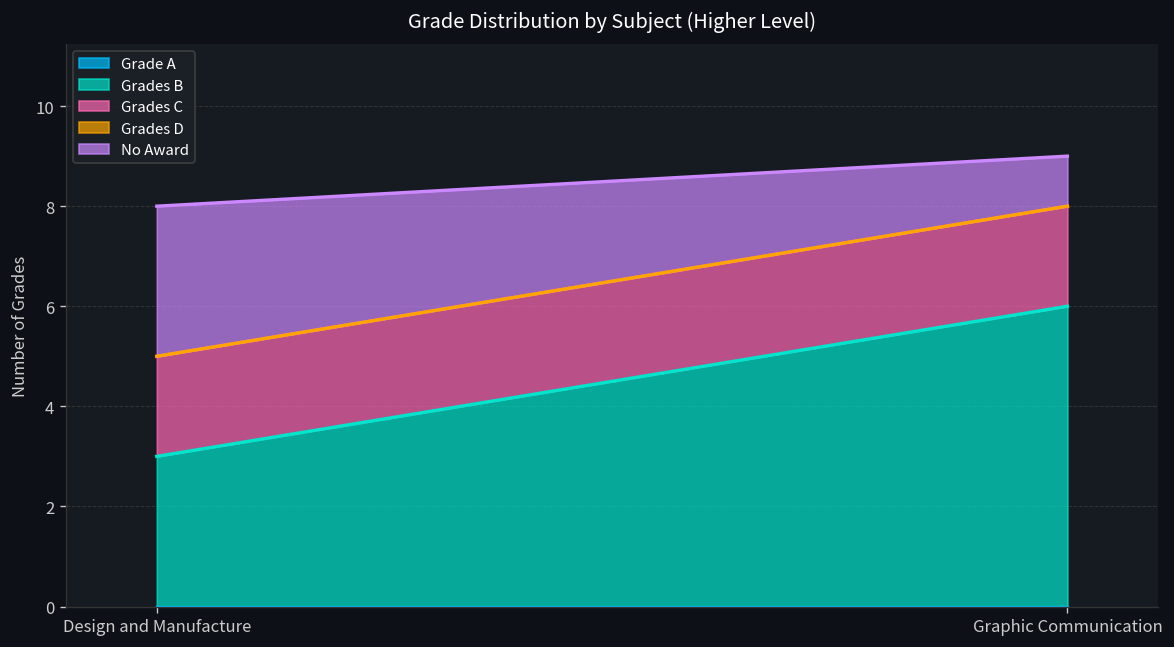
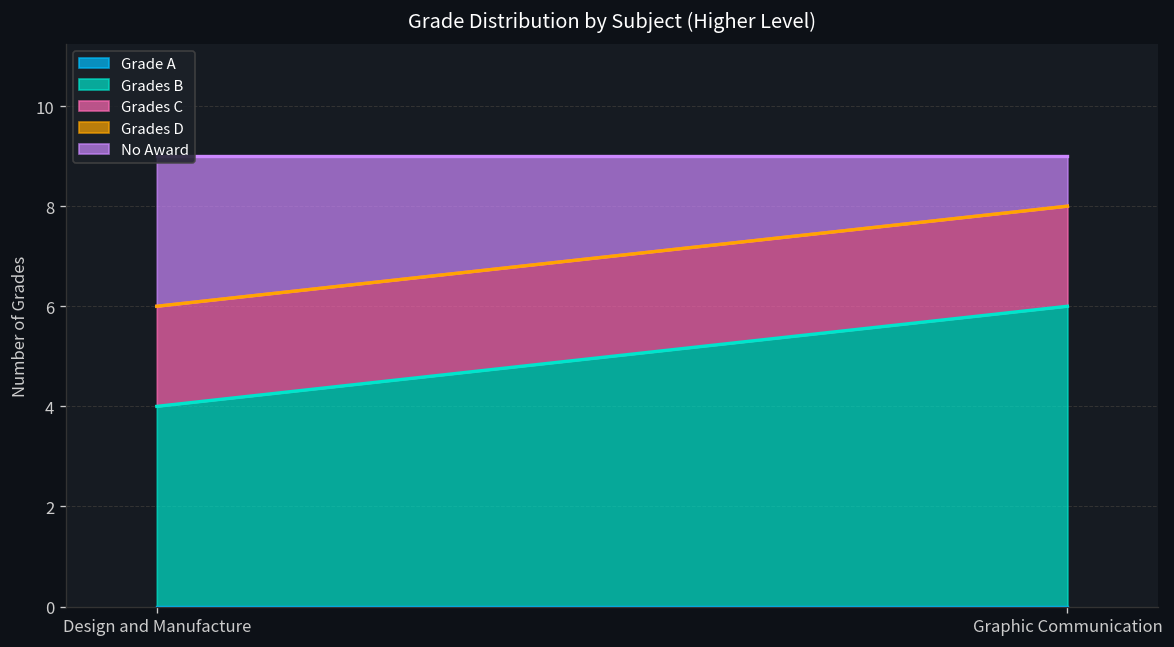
Grades B, Design and Manufacture: 3 -> 4
